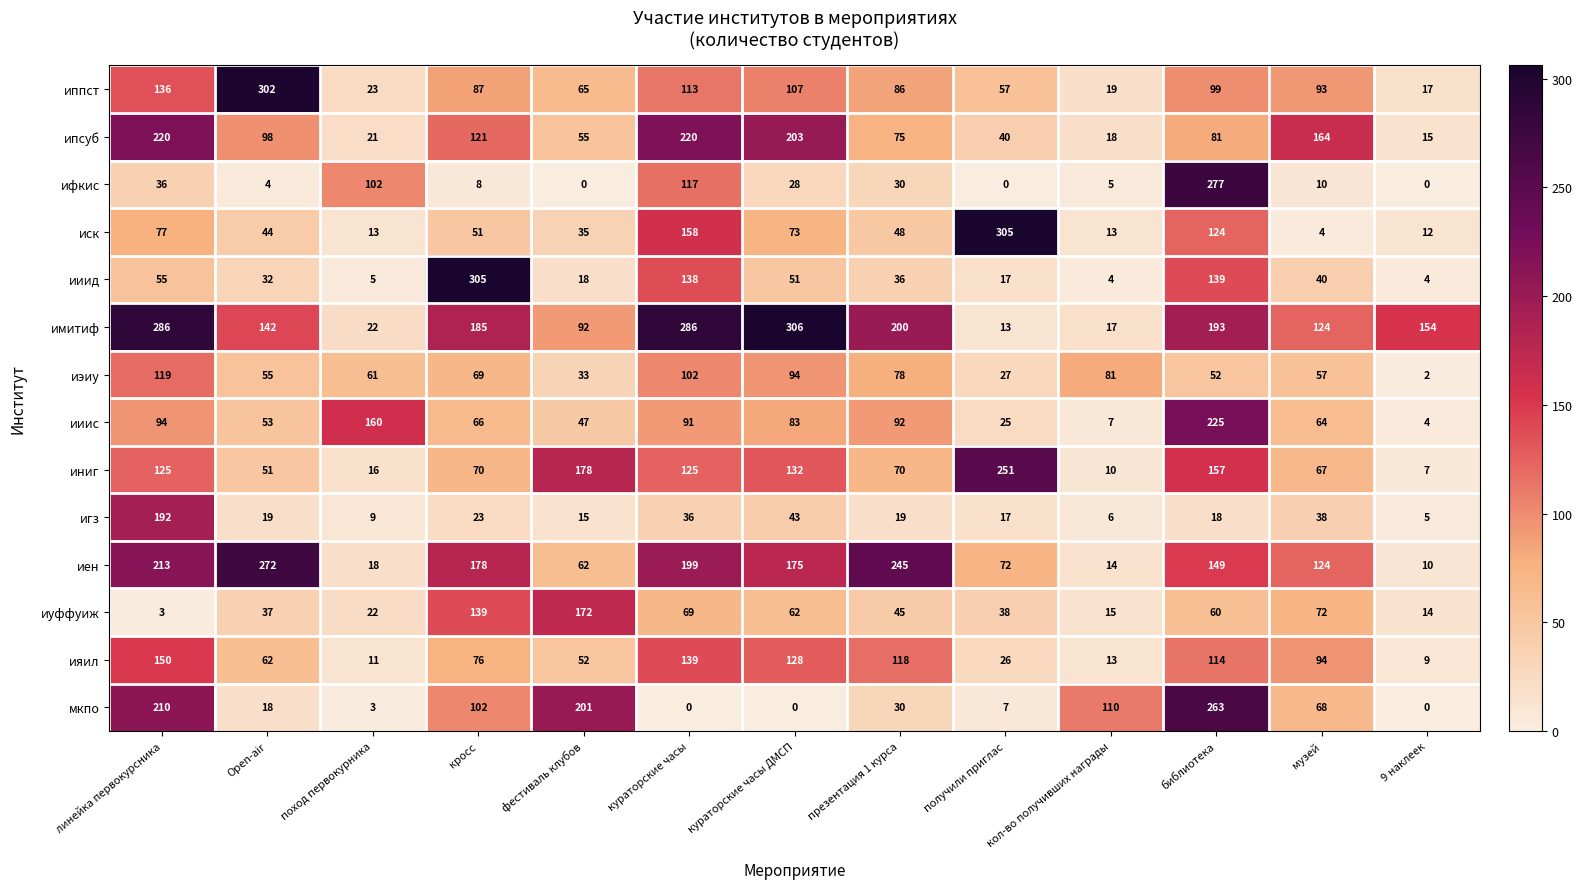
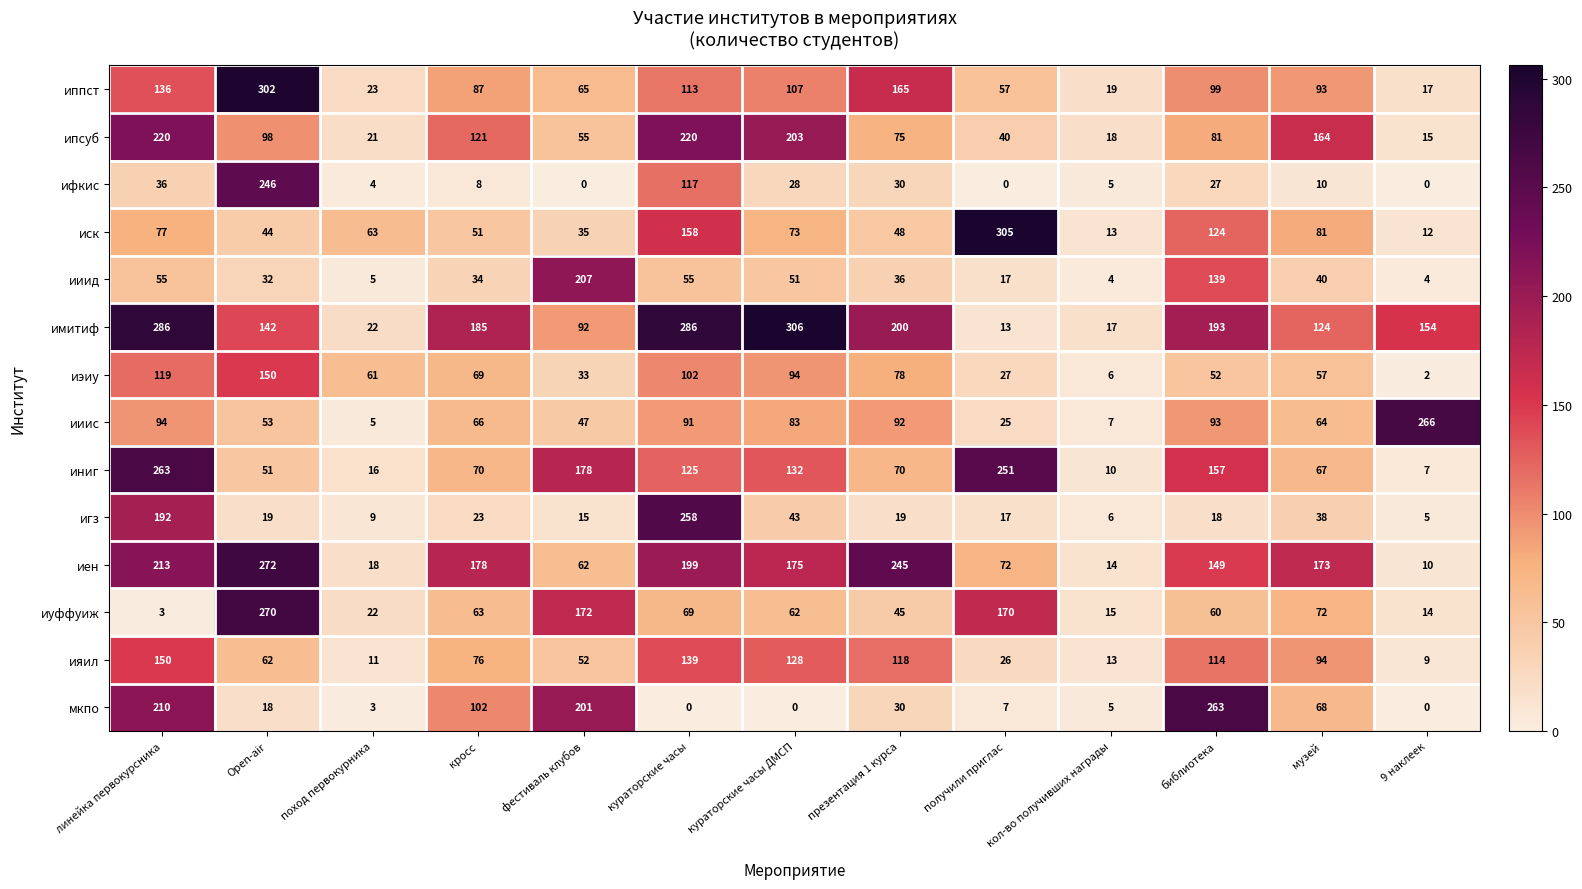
иппст, презентация 1 курса: 86 -> 165
ифкис, Open-air: 4 -> 246
ифкис, поход первокурника: 102 -> 4
ифкис, библиотека: 277 -> 27
иск, поход первокурника: 13 -> 63
иск, музей: 4 -> 81
ииид, кросс: 305 -> 34
ииид, фестиваль клубов: 18 -> 207
ииид, кураторские часы: 138 -> 55
иэиу, Open-air: 55 -> 150
иэиу, кол-во получивших награды: 81 -> 6
ииис, поход первокурника: 160 -> 5
ииис, библиотека: 225 -> 93
ииис, 9 наклеек: 4 -> 266
иниг, линейка первокурсника: 125 -> 263
игз, кураторские часы: 36 -> 258
иен, музей: 124 -> 173
иуффуиж, Open-air: 37 -> 270
иуффуиж, кросс: 139 -> 63
иуффуиж, получили приглас: 38 -> 170
мкпо, кол-во получивших награды: 110 -> 5
